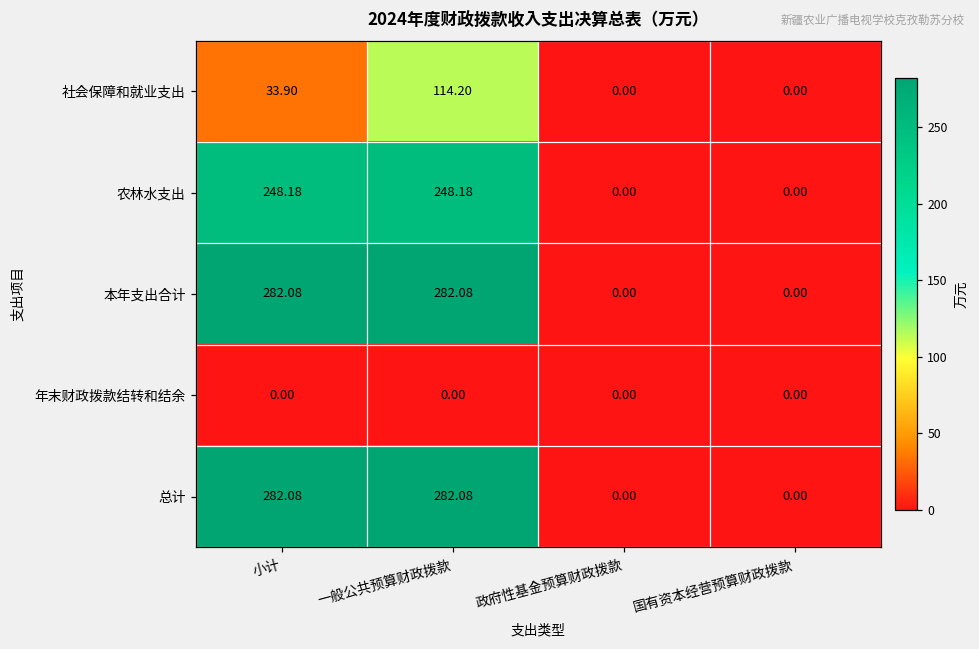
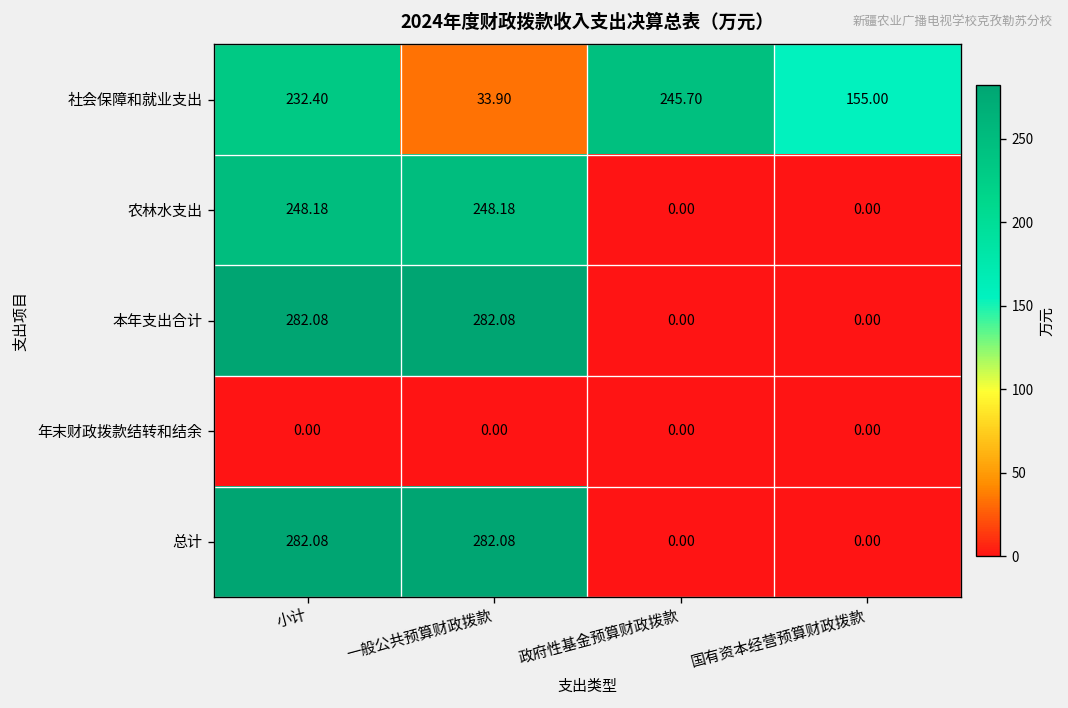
社会保障和就业支出, 小计: 33.90 -> 232.40
社会保障和就业支出, 一般公共预算财政拨款: 114.20 -> 33.90
社会保障和就业支出, 政府性基金预算财政拨款: 0.00 -> 245.70
社会保障和就业支出, 国有资本经营预算财政拨款: 0.00 -> 155.00
